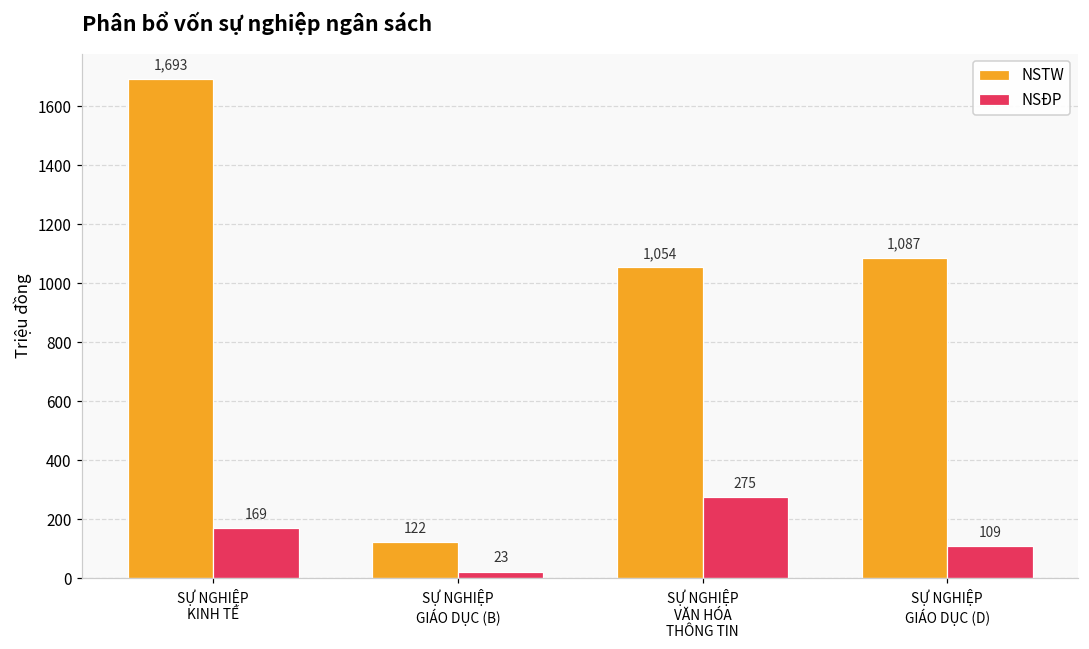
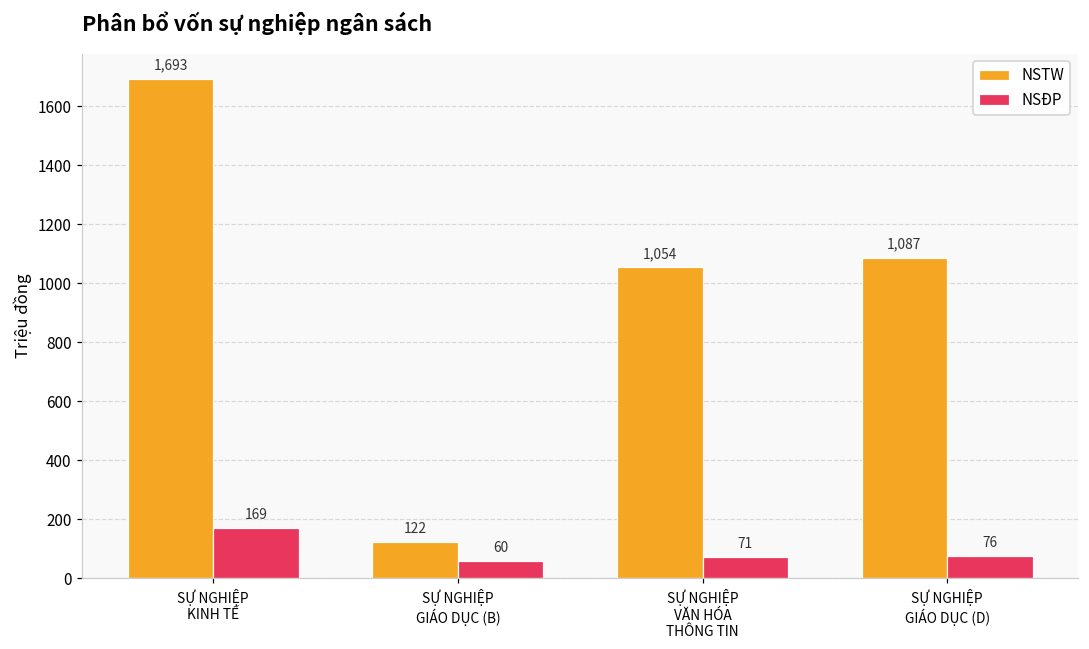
NSĐP, SỰ NGHIỆP GIÁO DỤC (B): 23 -> 60
NSĐP, SỰ NGHIỆP VĂN HÓA THÔNG TIN: 275 -> 71
NSĐP, SỰ NGHIỆP GIÁO DỤC (D): 109 -> 76
